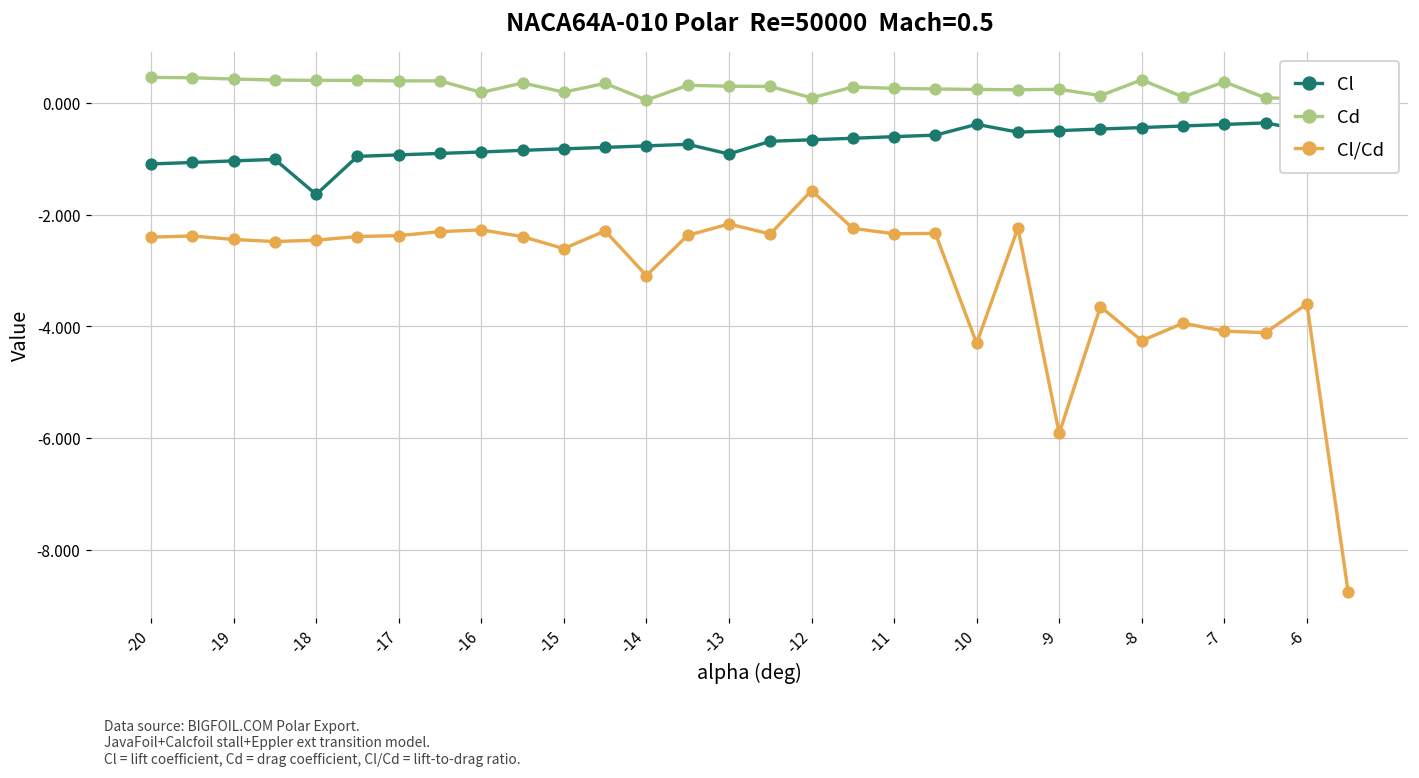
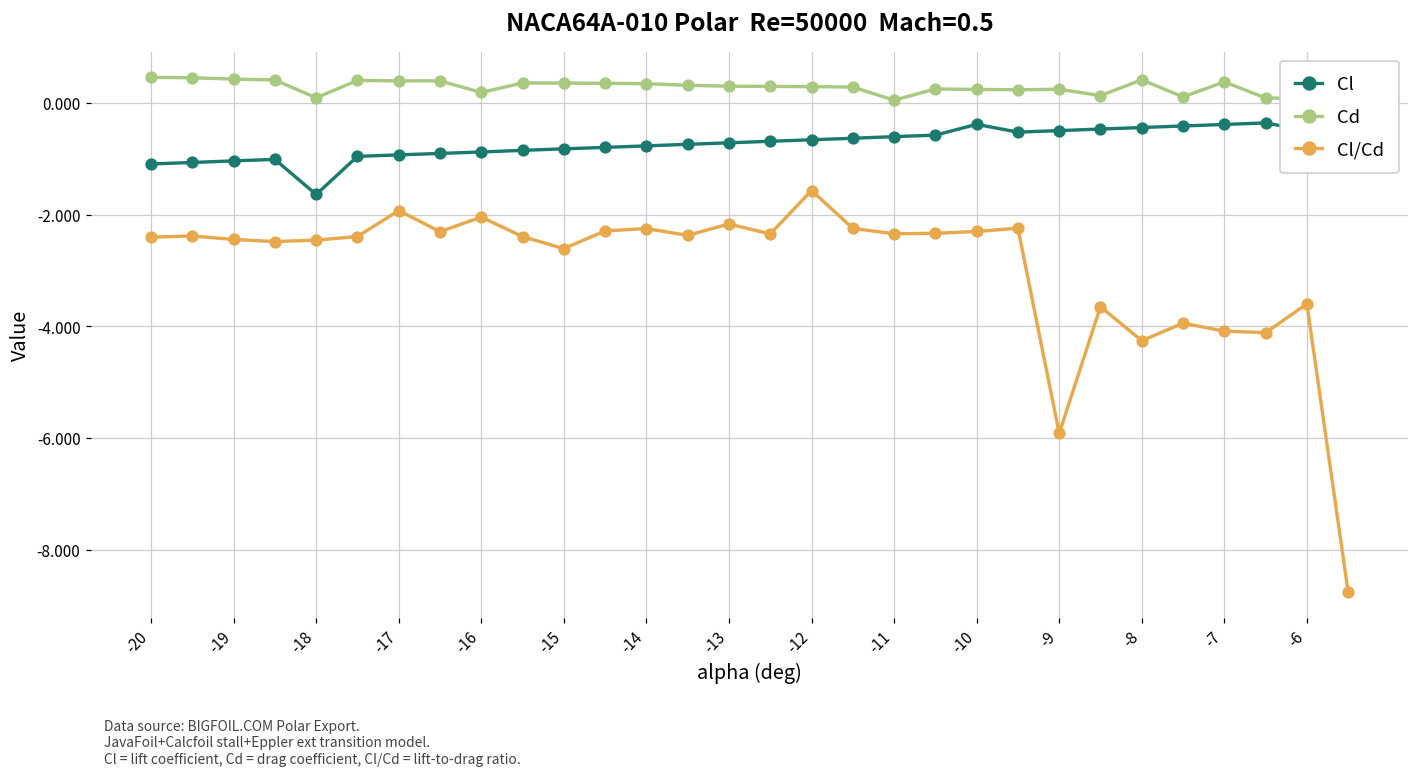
Cd, -18: 0.4 -> 0.1
Cl/Cd, -17: -2.4 -> -1.9
Cl/Cd, -16: -2.3 -> -2.0
Cd, -15: 0.2 -> 0.4
Cd, -14: 0.0 -> 0.3
Cl/Cd, -14: -3.1 -> -2.2
Cl, -13: -0.9 -> -0.7
Cd, -12: 0.1 -> 0.3
Cd, -11: 0.3 -> 0.0
Cl/Cd, -10: -4.3 -> -2.3
